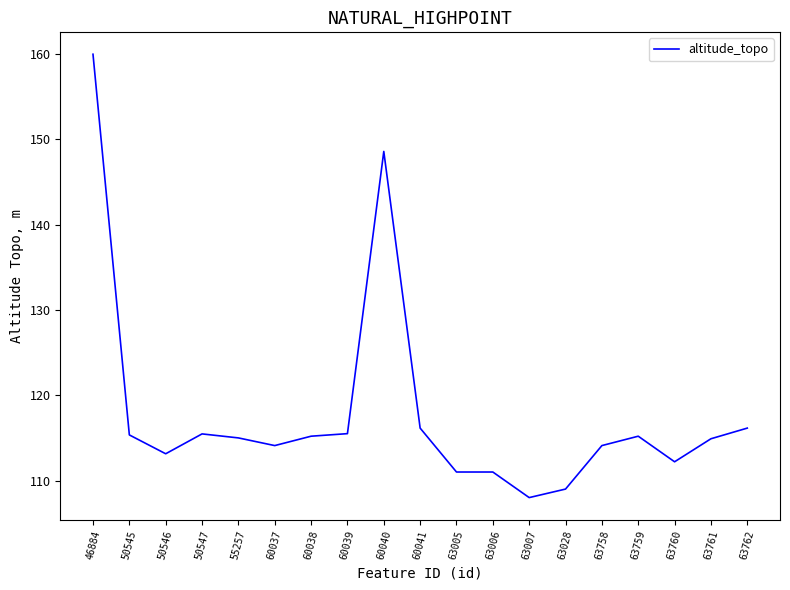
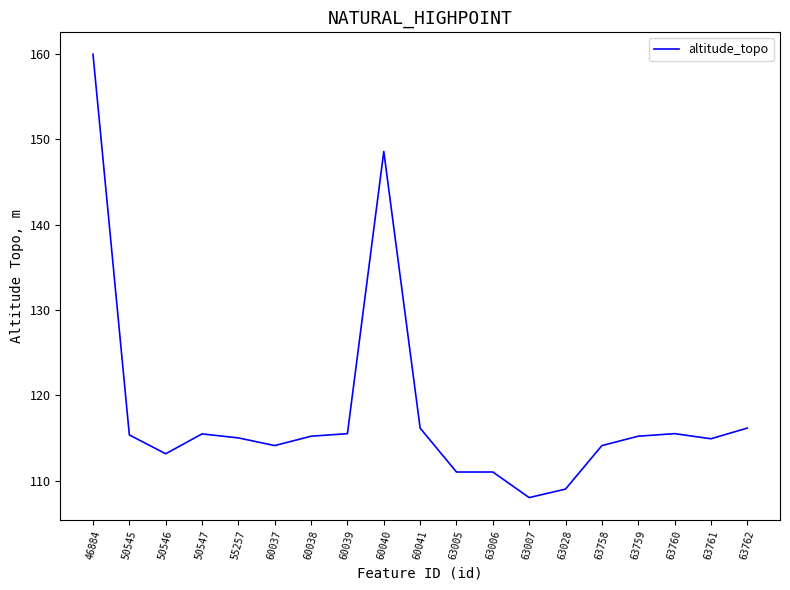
63760: 112 -> 116
